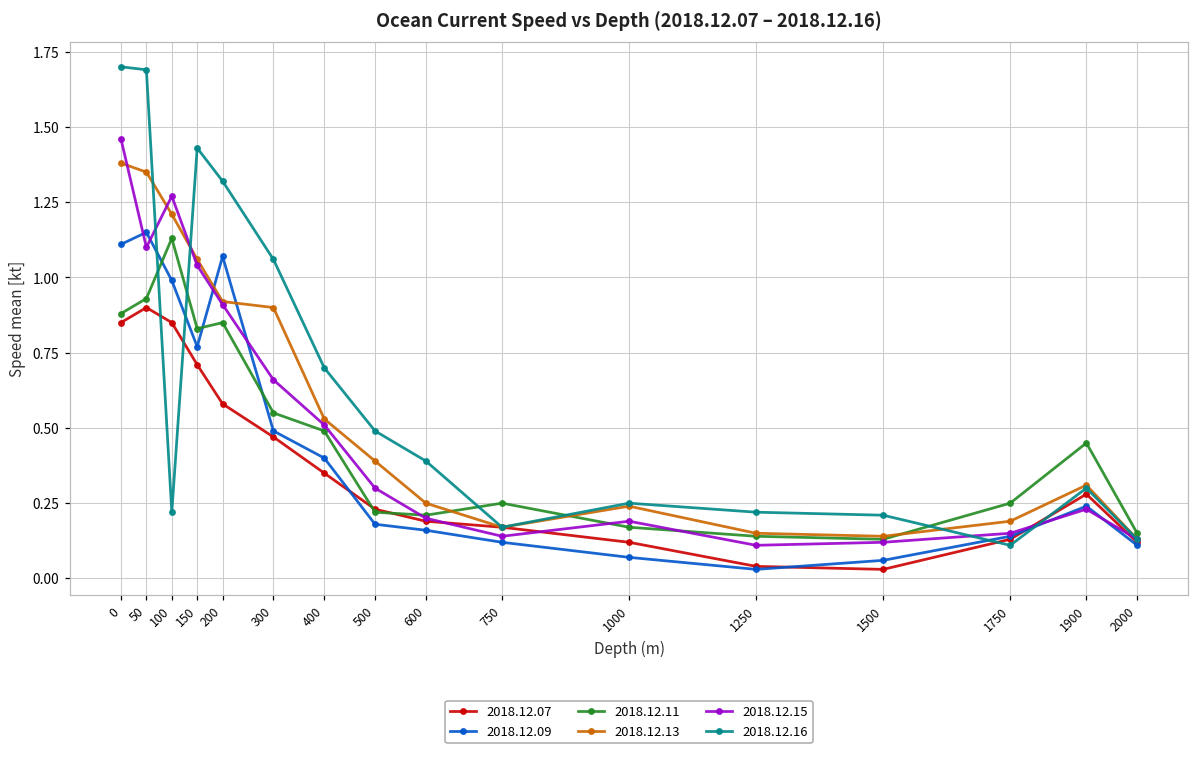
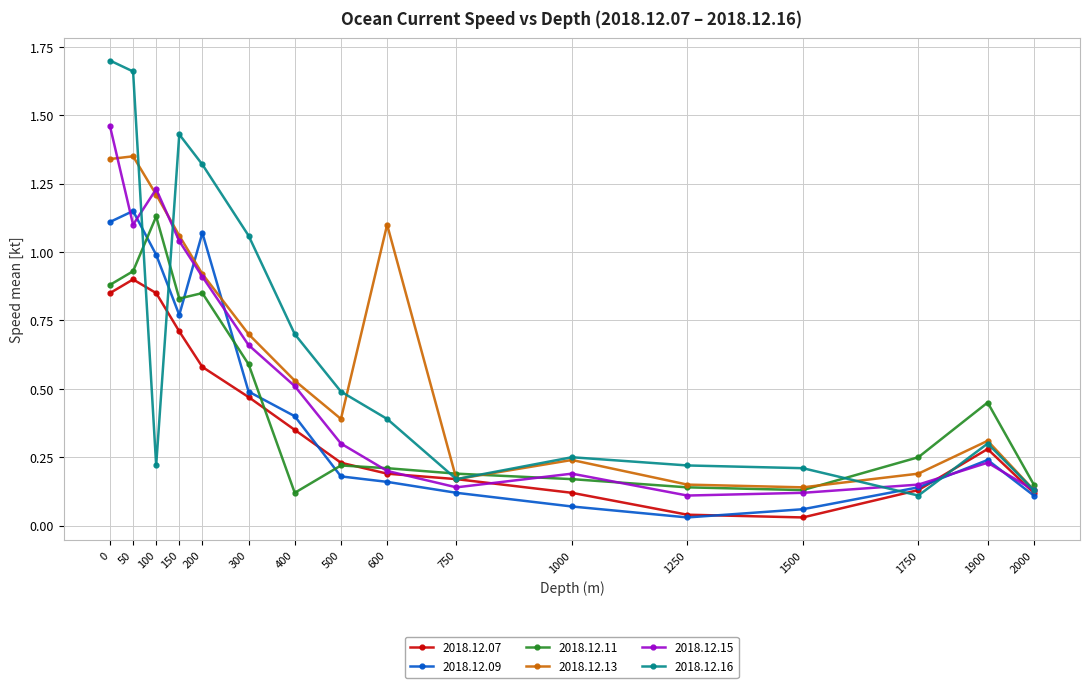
2018.12.13, 0: 1.38 -> 1.34
2018.12.16, 50: 1.69 -> 1.66
2018.12.15, 100: 1.27 -> 1.23
2018.12.11, 300: 0.55 -> 0.59
2018.12.13, 300: 0.9 -> 0.7
2018.12.11, 400: 0.49 -> 0.12
2018.12.13, 600: 0.25 -> 1.10
2018.12.11, 750: 0.25 -> 0.19
